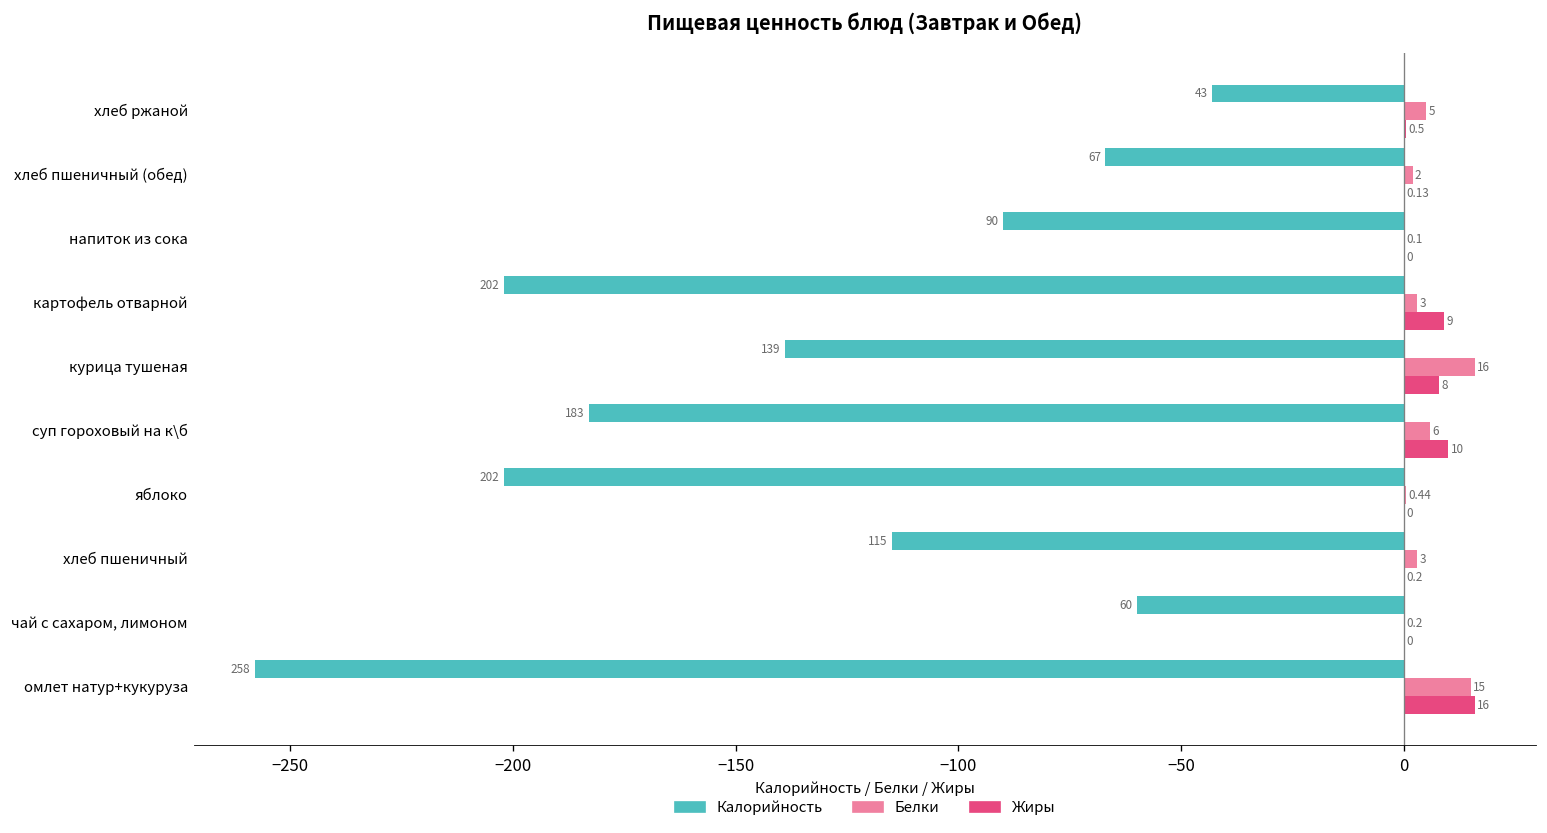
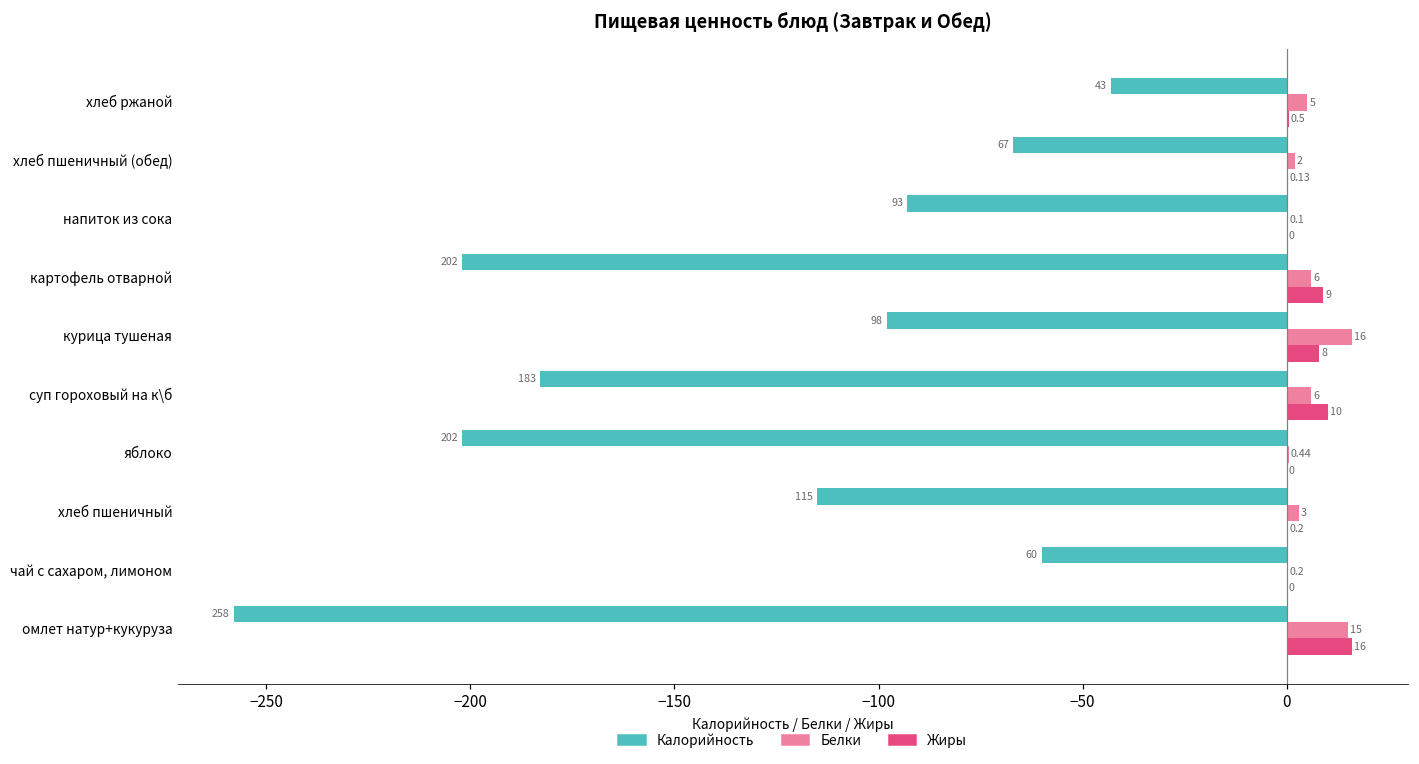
Калорийность, напиток из сока: 90 -> 93
Белки, картофель отварной: 3 -> 6
Калорийность, курица тушеная: 139 -> 98
